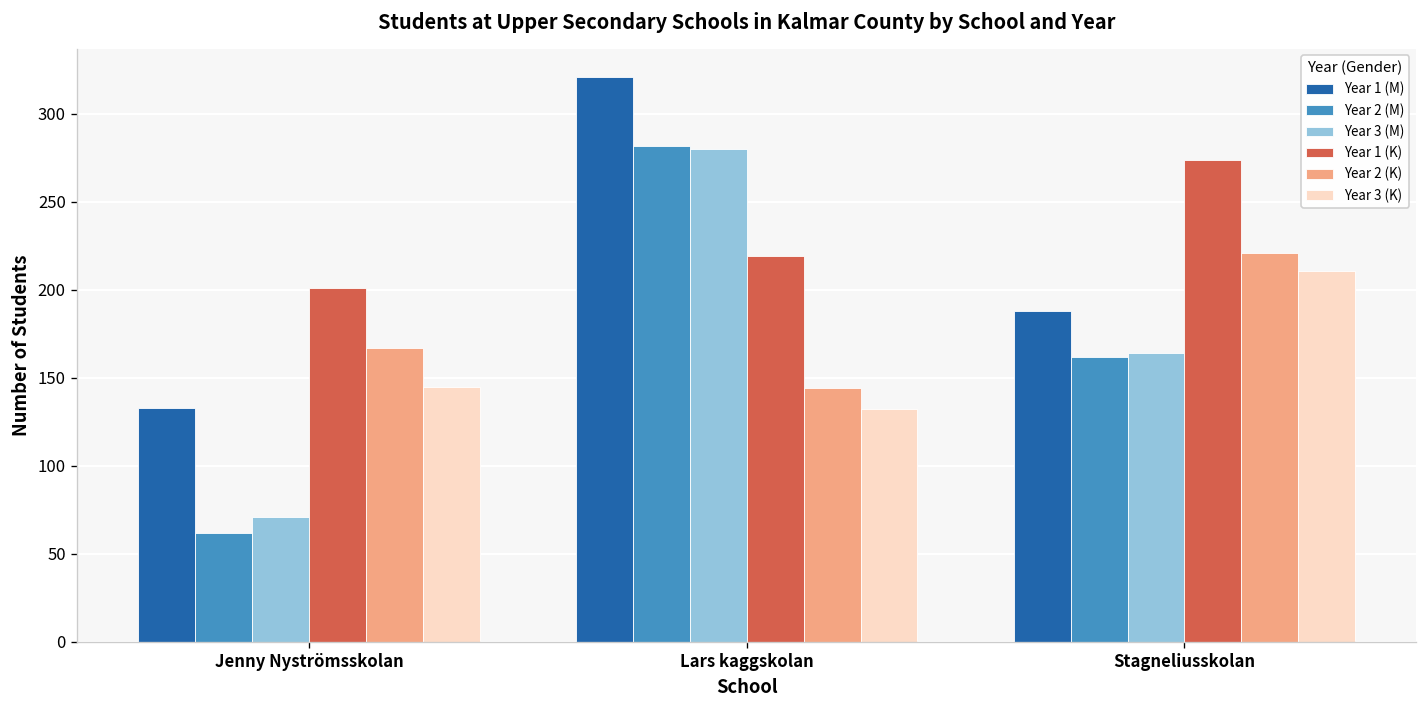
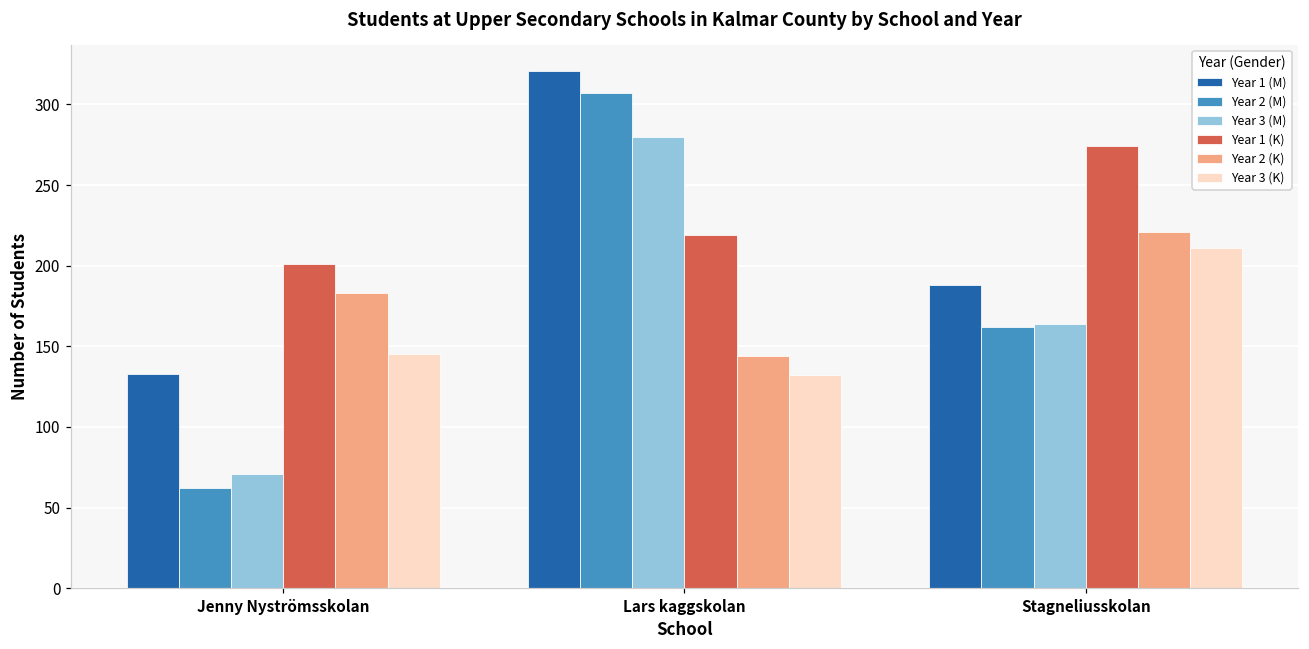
Year 2 (K), Jenny Nyströmsskolan: 167 -> 183
Year 2 (M), Lars kaggskolan: 282 -> 307
